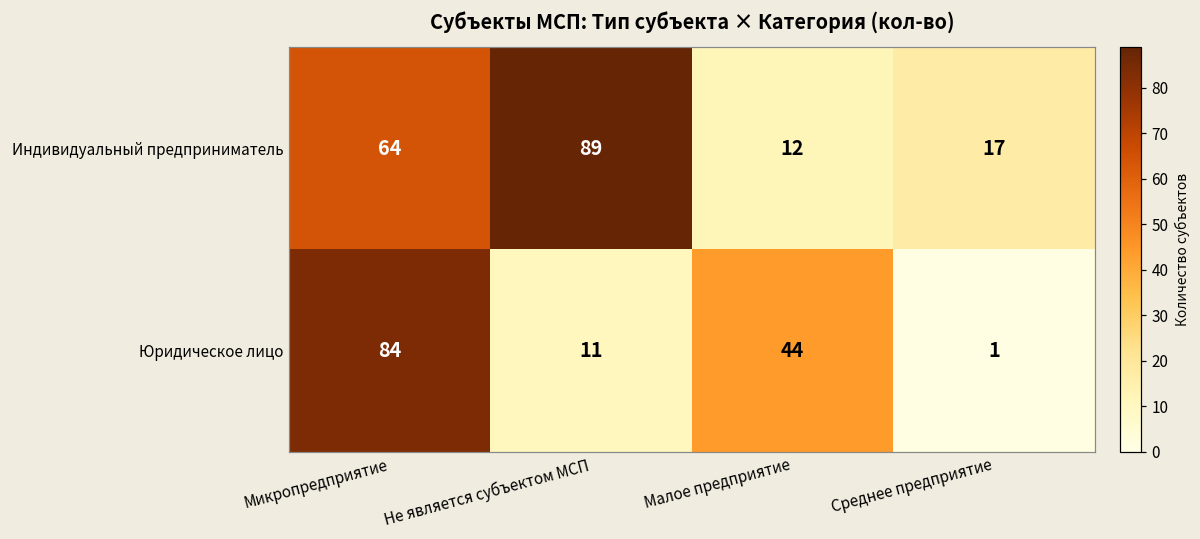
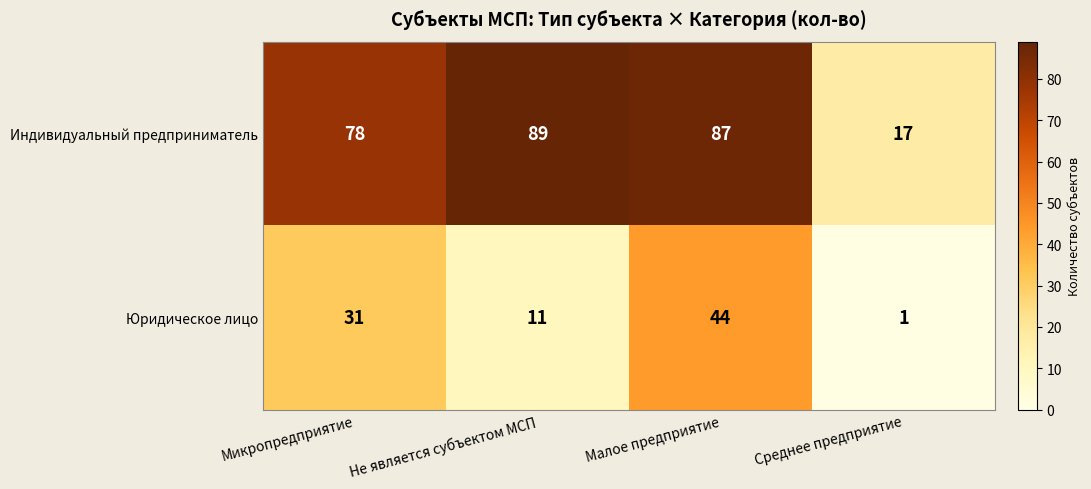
Индивидуальный предприниматель, Микропредприятие: 64 -> 78
Индивидуальный предприниматель, Малое предприятие: 12 -> 87
Юридическое лицо, Микропредприятие: 84 -> 31
